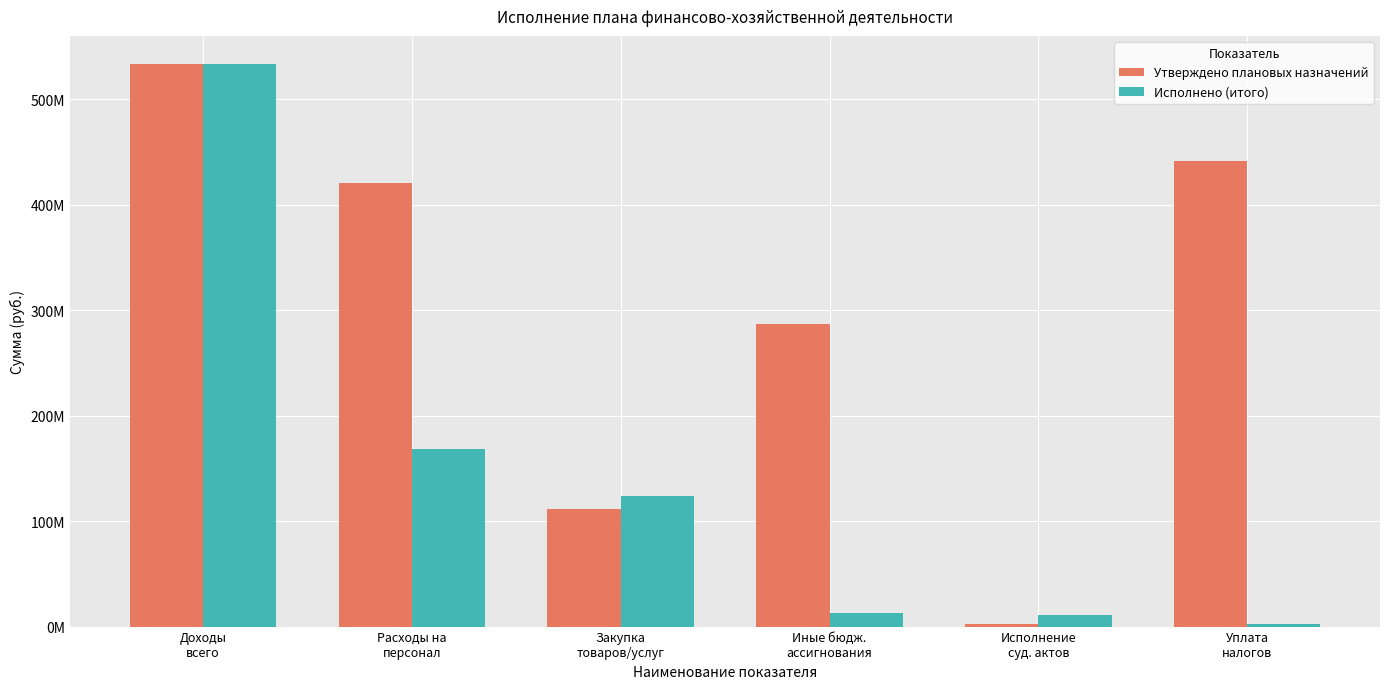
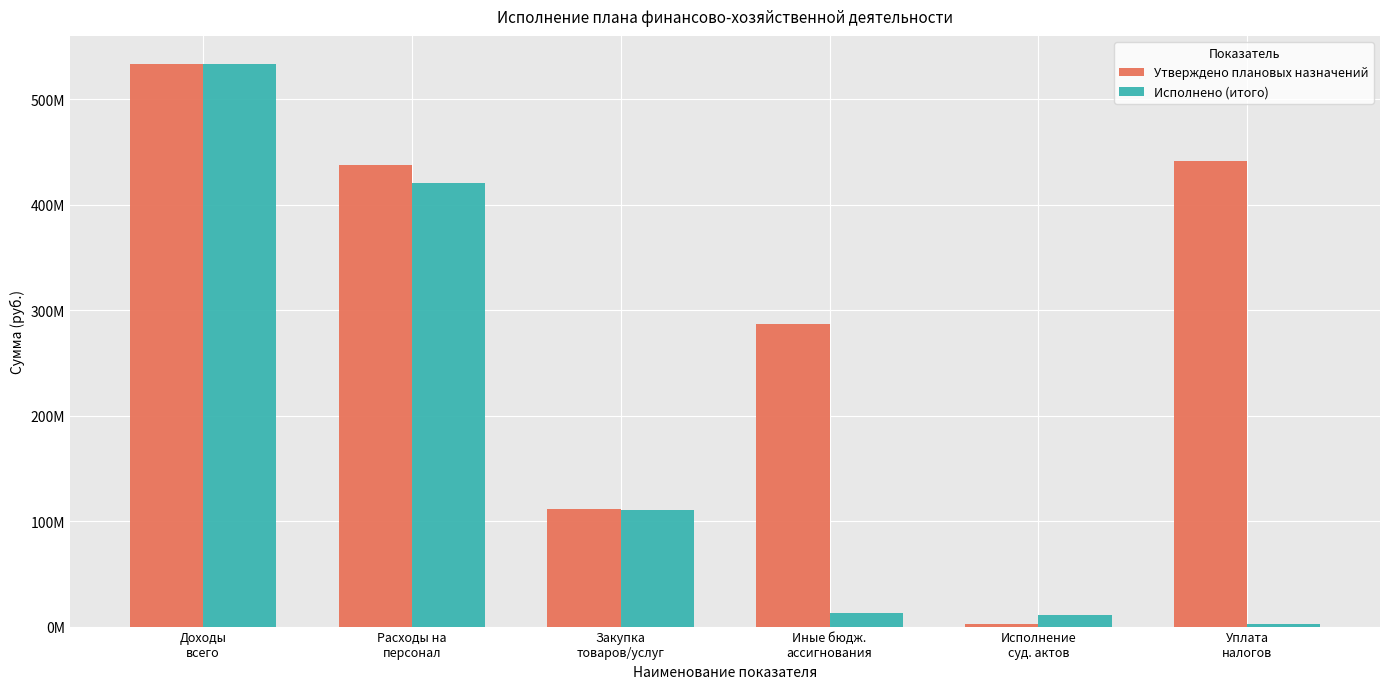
Утверждено плановых назначений, Расходы на персонал: 420000000 -> 437000000
Исполнено (итого), Расходы на персонал: 168000000 -> 420000000
Исполнено (итого), Закупка товаров/услуг: 124000000 -> 111000000
